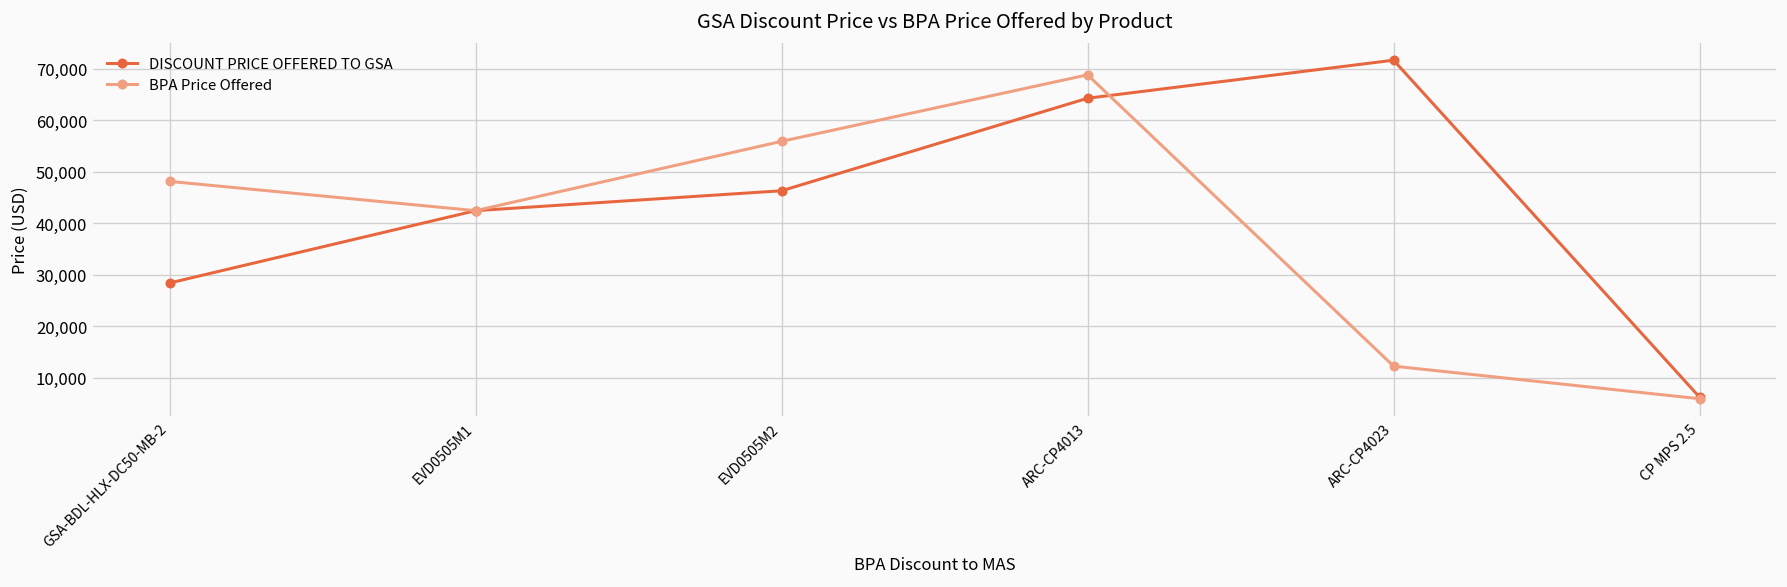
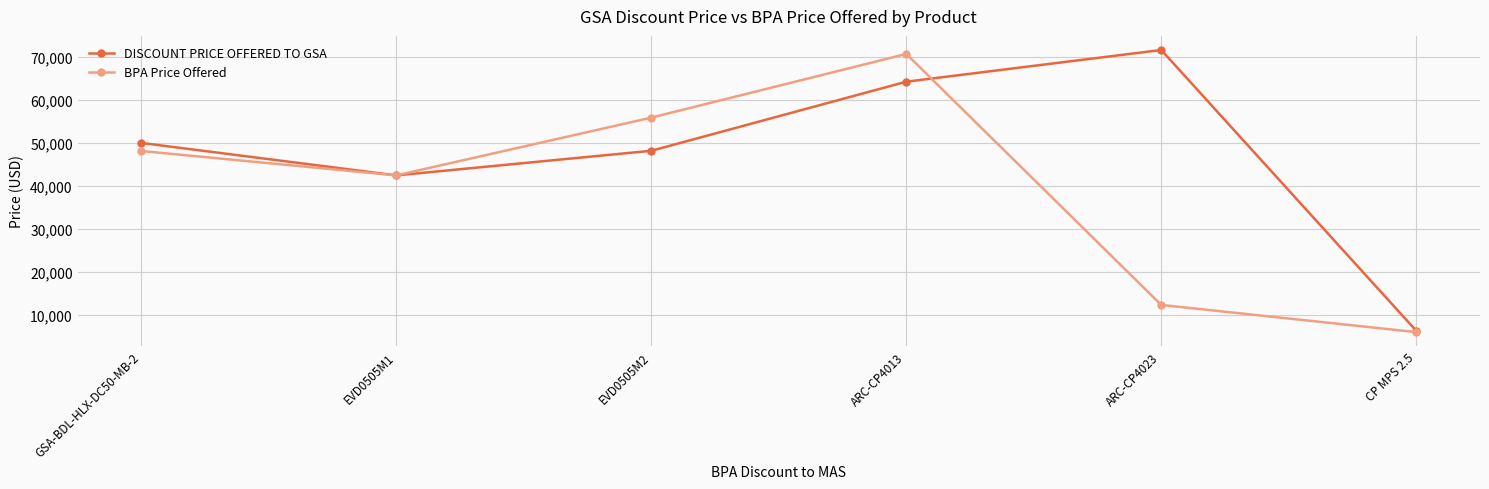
DISCOUNT PRICE OFFERED TO GSA, GSA-BDL-HLX-DC50-MB-2: 28,000 -> 50,000
DISCOUNT PRICE OFFERED TO GSA, EVD0505M2: 46,000 -> 48,000
BPA Price Offered, ARC-CP4013: 69,000 -> 71,000
